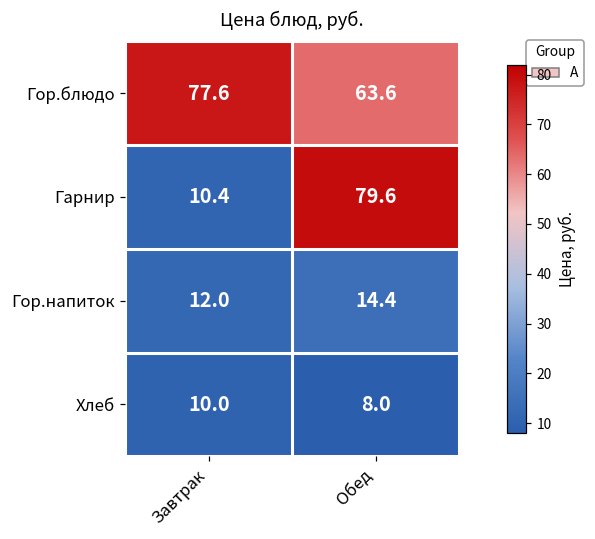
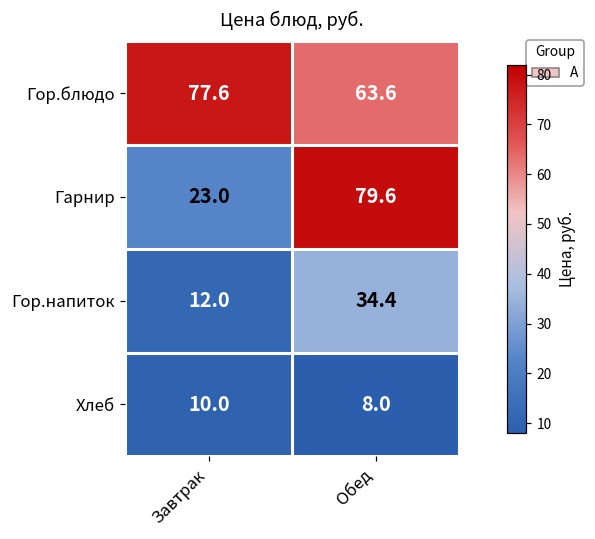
Гарнир, Завтрак: 10.4 -> 23.0
Гор.напиток, Обед: 14.4 -> 34.4
